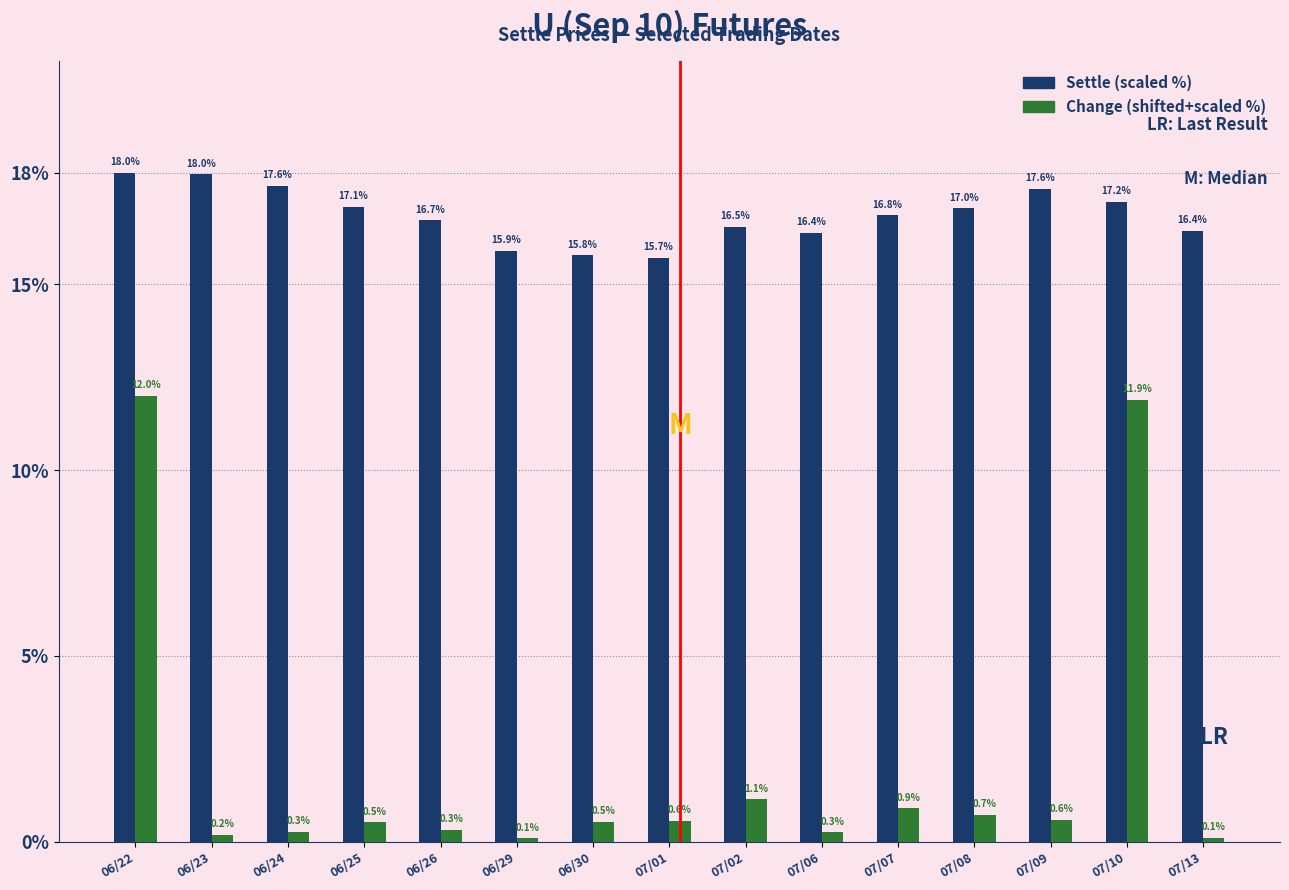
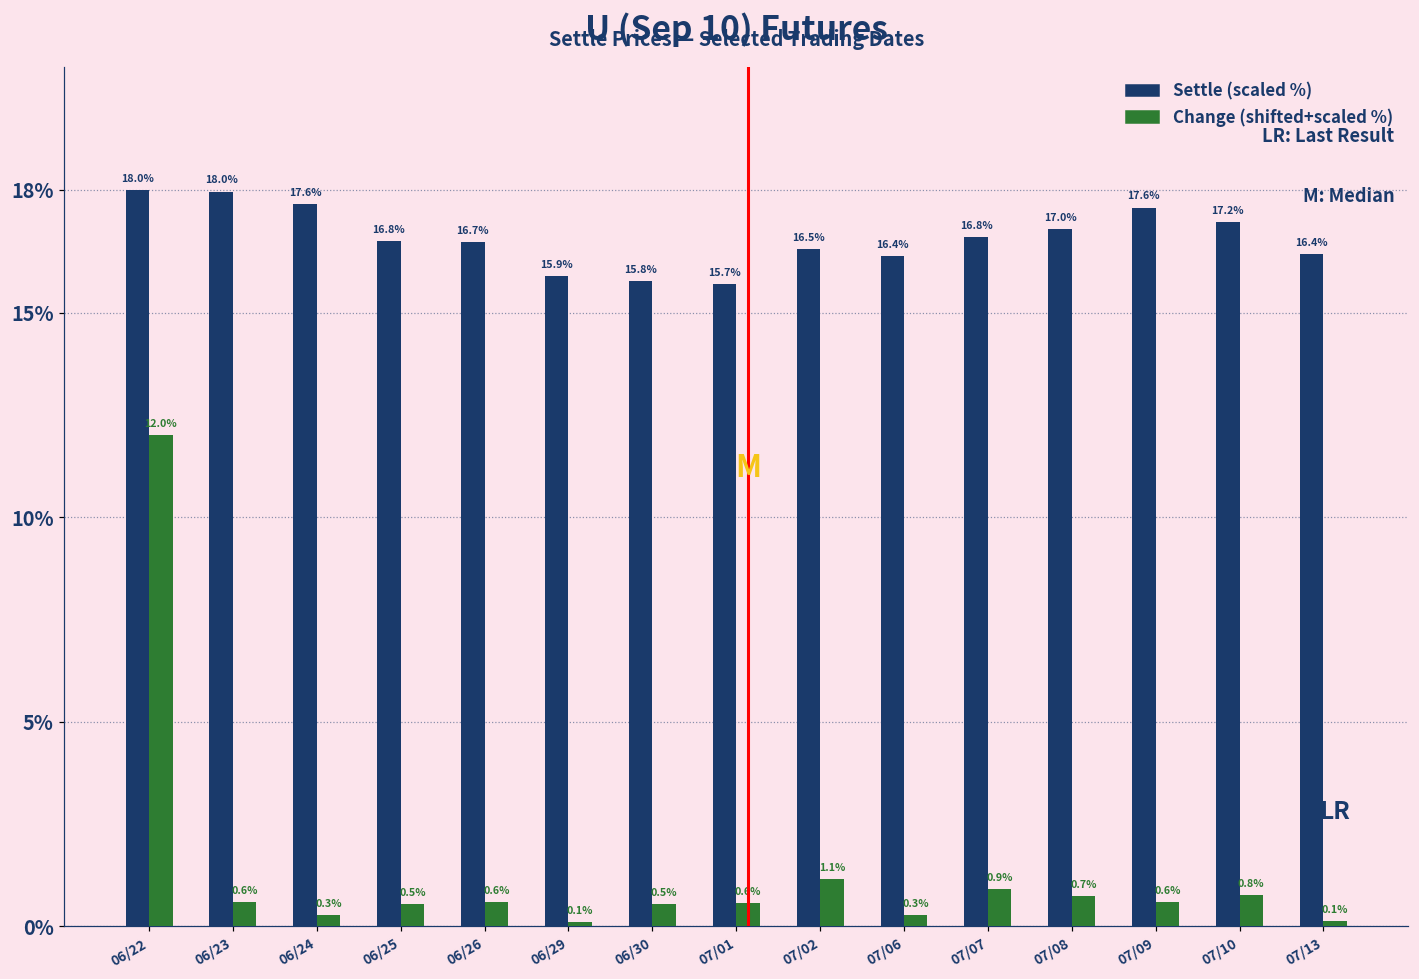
Change (shifted+scaled %), 06/23: 0.2% -> 0.6%
Settle (scaled %), 06/25: 17.1% -> 16.8%
Change (shifted+scaled %), 06/26: 0.3% -> 0.6%
Change (shifted+scaled %), 07/10: 11.9% -> 0.8%
